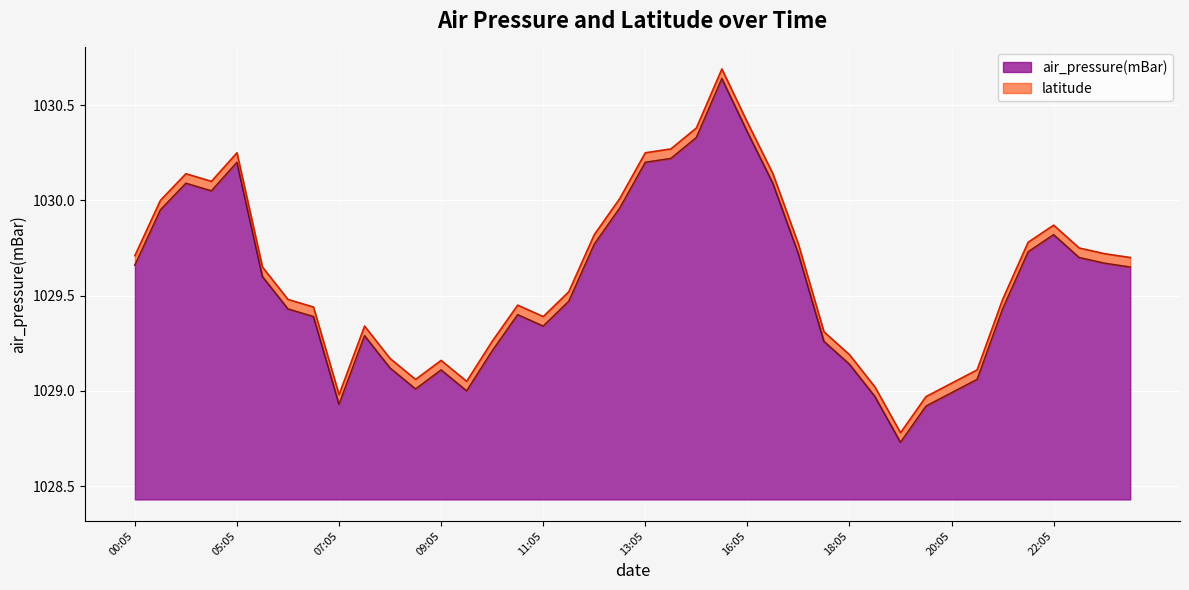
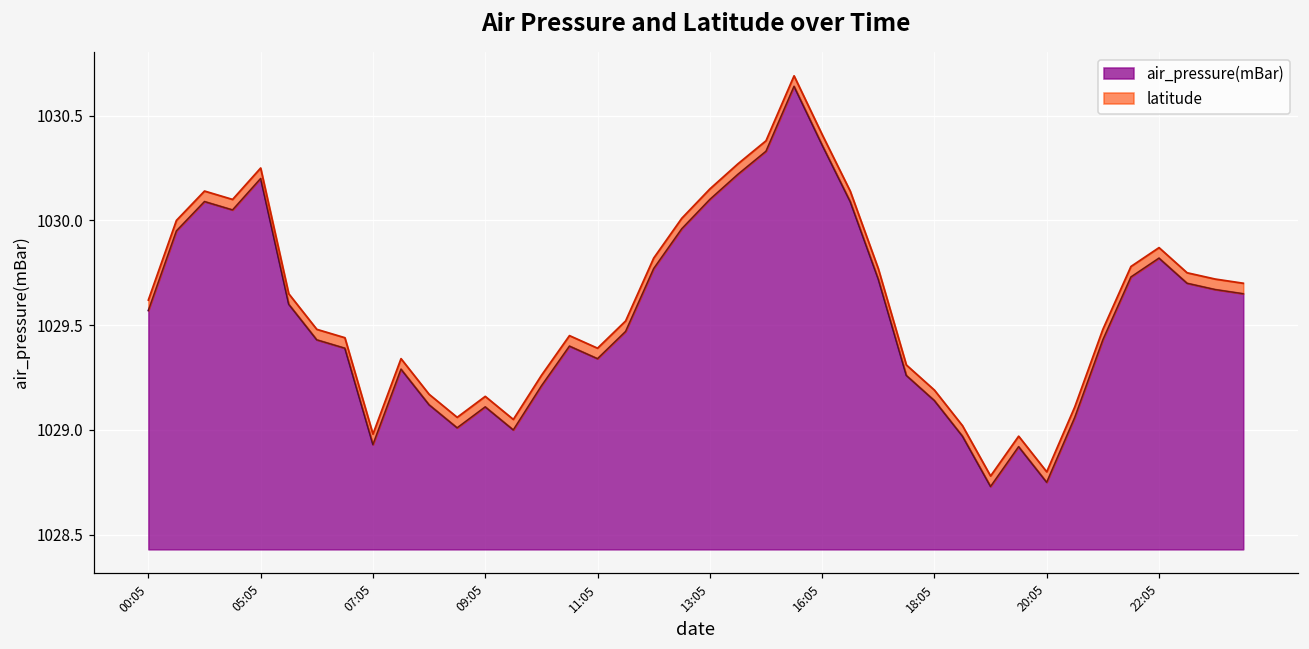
air_pressure(mBar), 00:05: 1029.66 -> 1029.57
air_pressure(mBar), 13:05: 1030.2 -> 1030.1
air_pressure(mBar), 20:05: 1028.99 -> 1028.75
